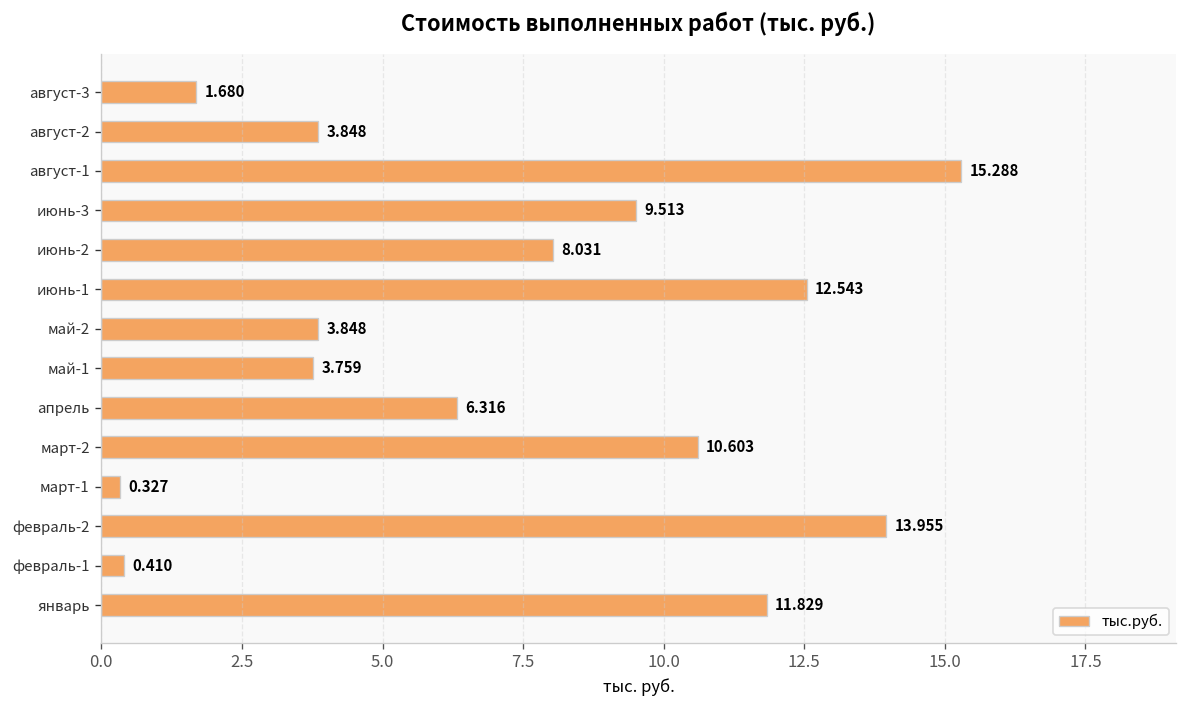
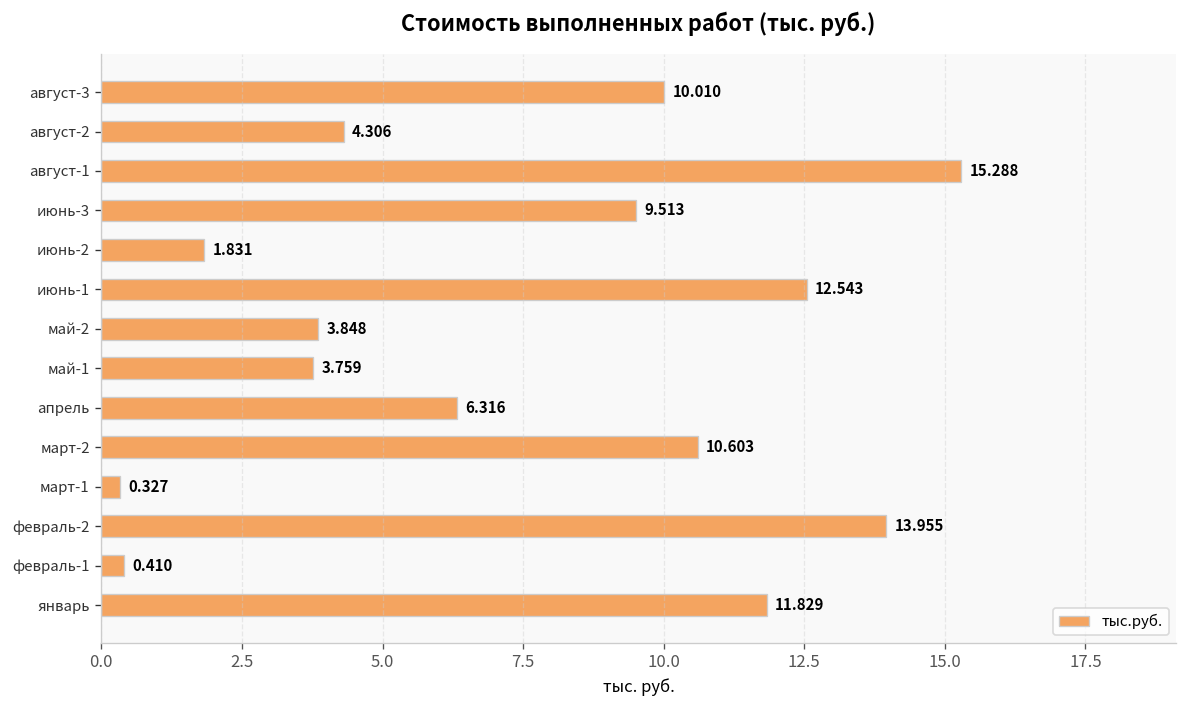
август-3: 1.680 -> 10.010
август-2: 3.848 -> 4.306
июнь-2: 8.031 -> 1.831
